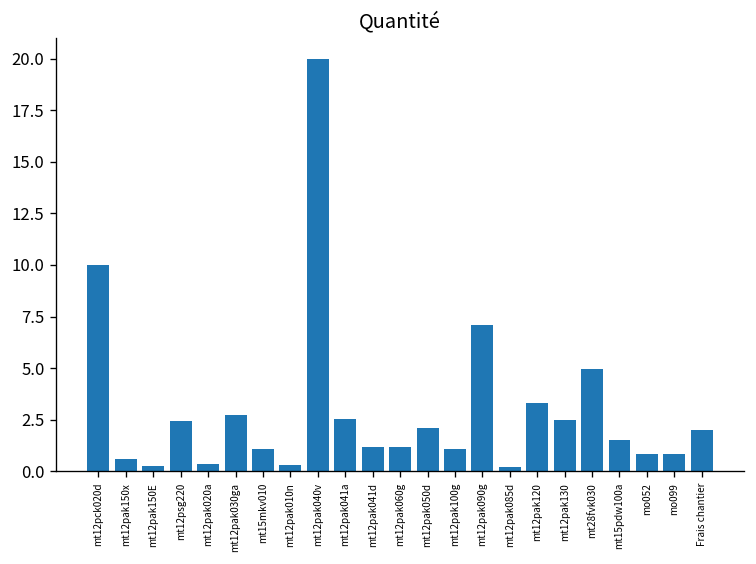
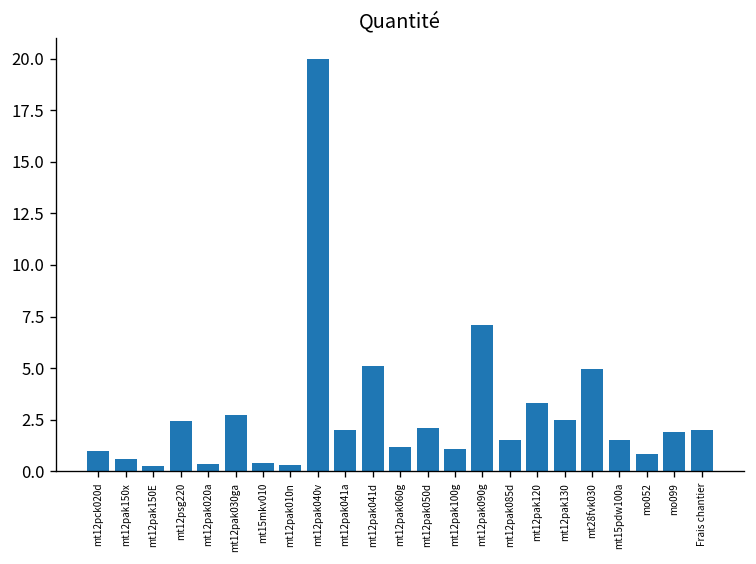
mt12pck020d: 10 -> 1
mt15mkv010: 1.1 -> 0.4
mt12pak041a: 2.5 -> 2.0
mt12pak041d: 1.2 -> 5.1
mt12pak085d: 0.2 -> 1.5
mo099: 0.8 -> 1.9
